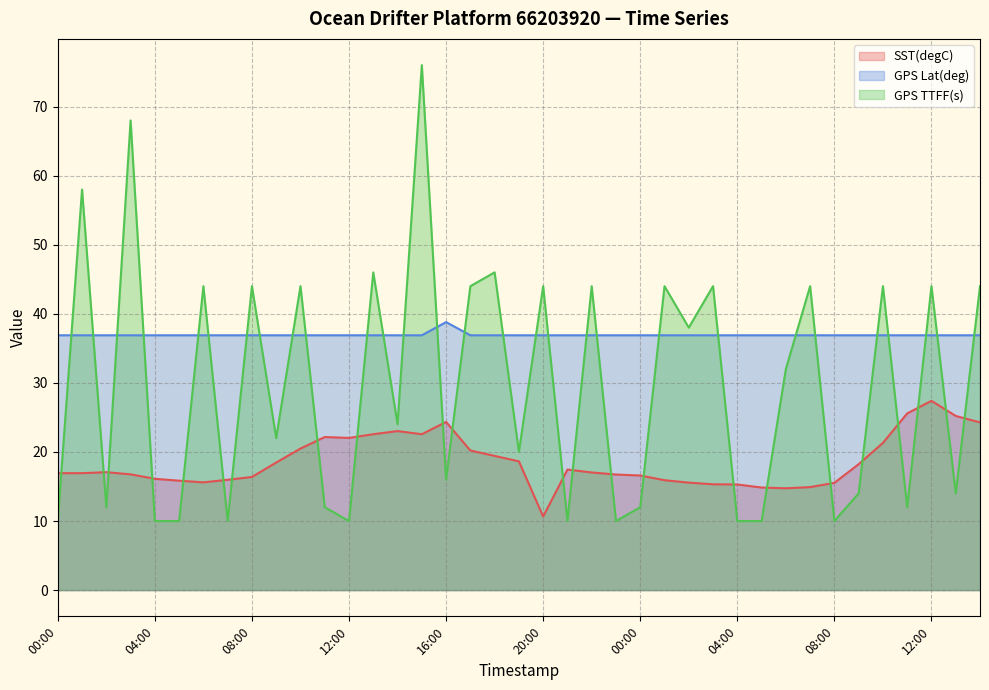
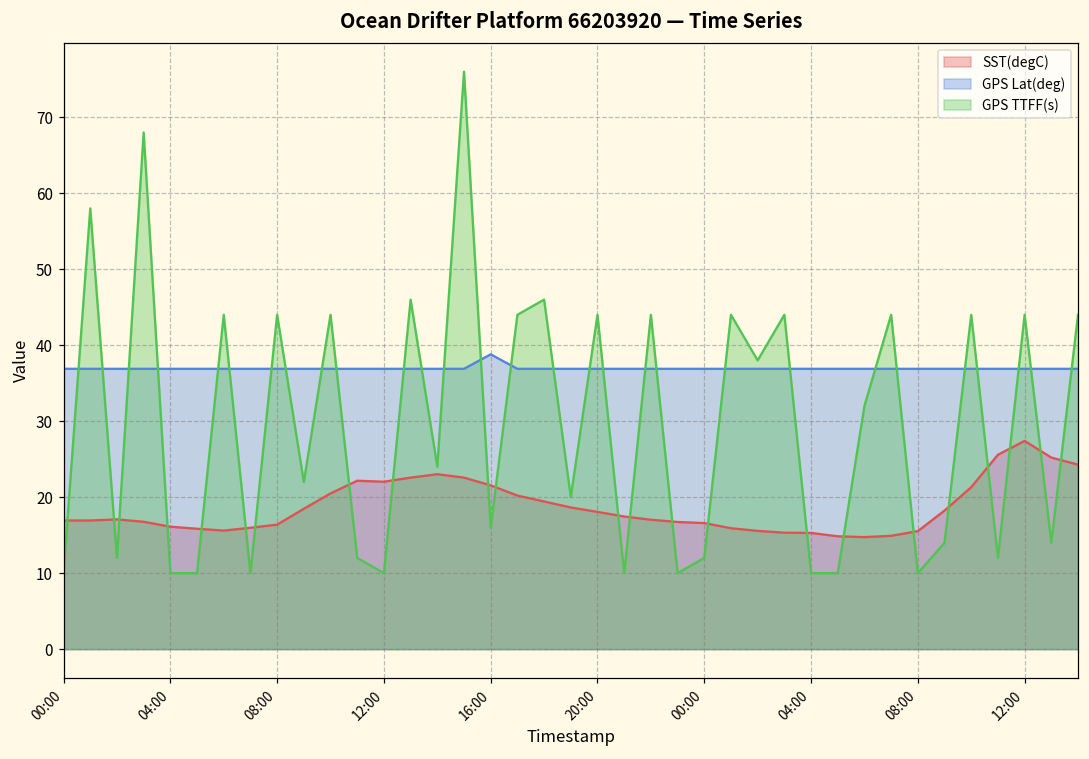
SST(degC), 16:00: 24 -> 22
SST(degC), 20:00: 11 -> 18
